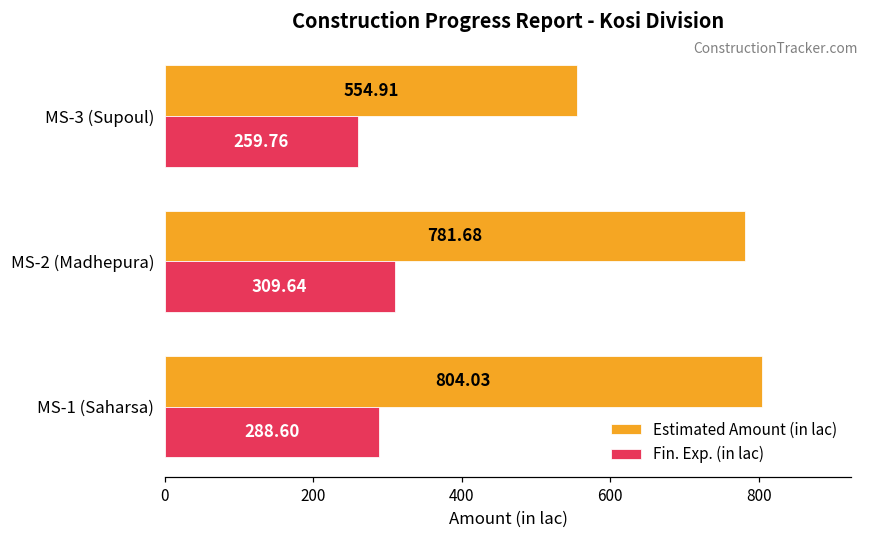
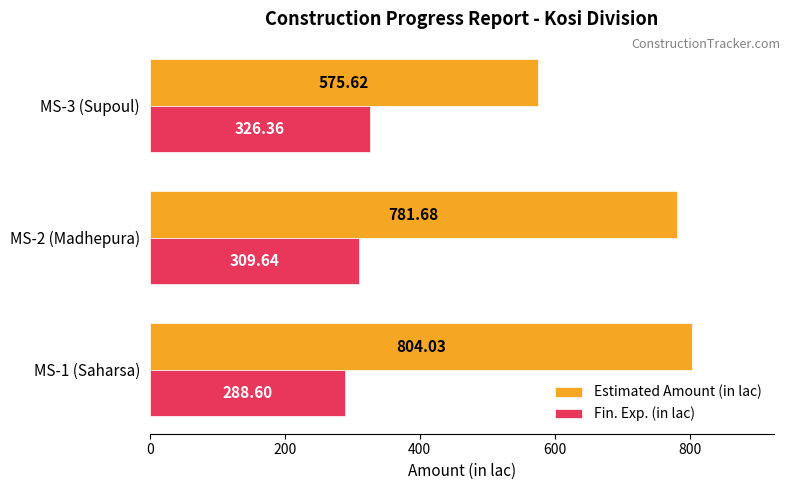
Estimated Amount (in lac), MS-3 (Supoul): 554.91 -> 575.62
Fin. Exp. (in lac), MS-3 (Supoul): 259.76 -> 326.36
